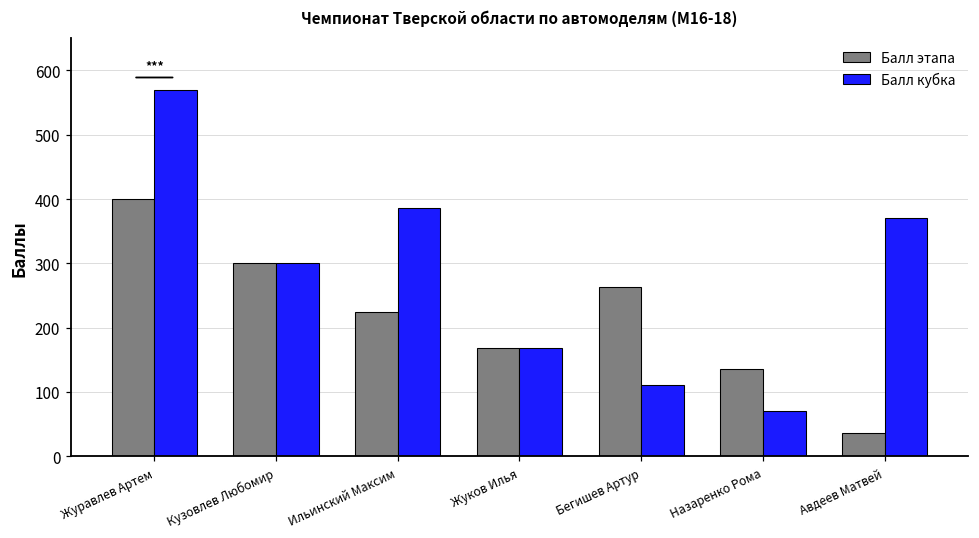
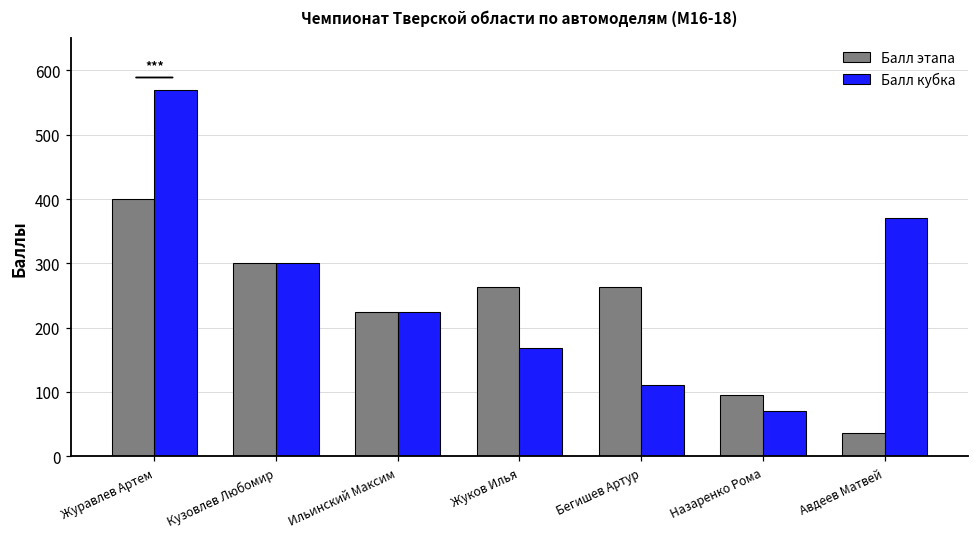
Балл кубка, Ильинский Максим: 390 -> 230
Балл этапа, Жуков Илья: 170 -> 260
Балл этапа, Назаренко Рома: 140 -> 100
